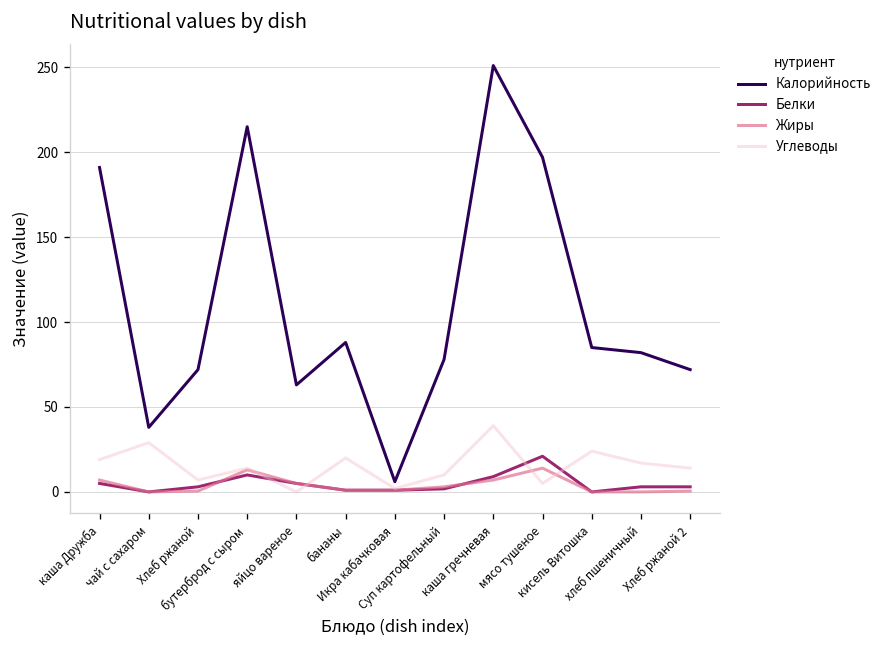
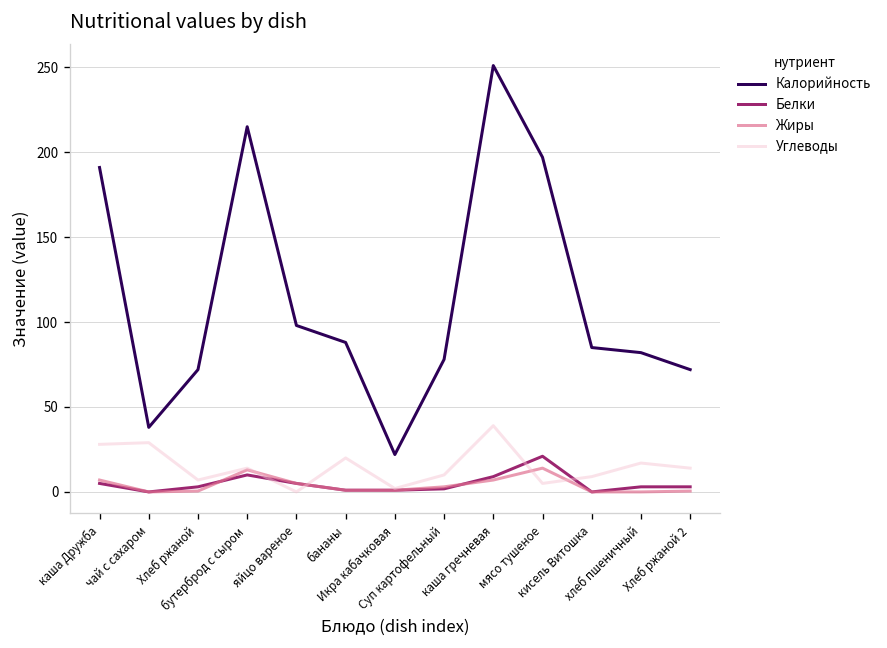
Углеводы, каша Дружба: 19 -> 28
Калорийность, яйцо вареное: 63 -> 98
Калорийность, Икра кабачковая: 6 -> 22
Углеводы, кисель Витошка: 24 -> 9
